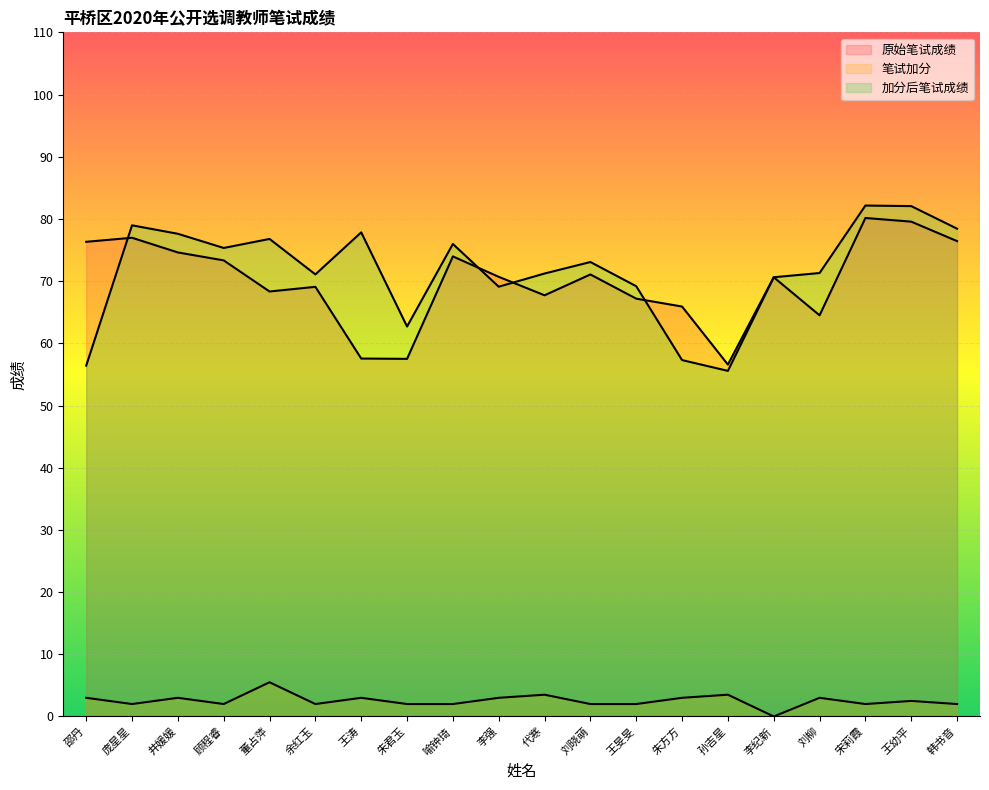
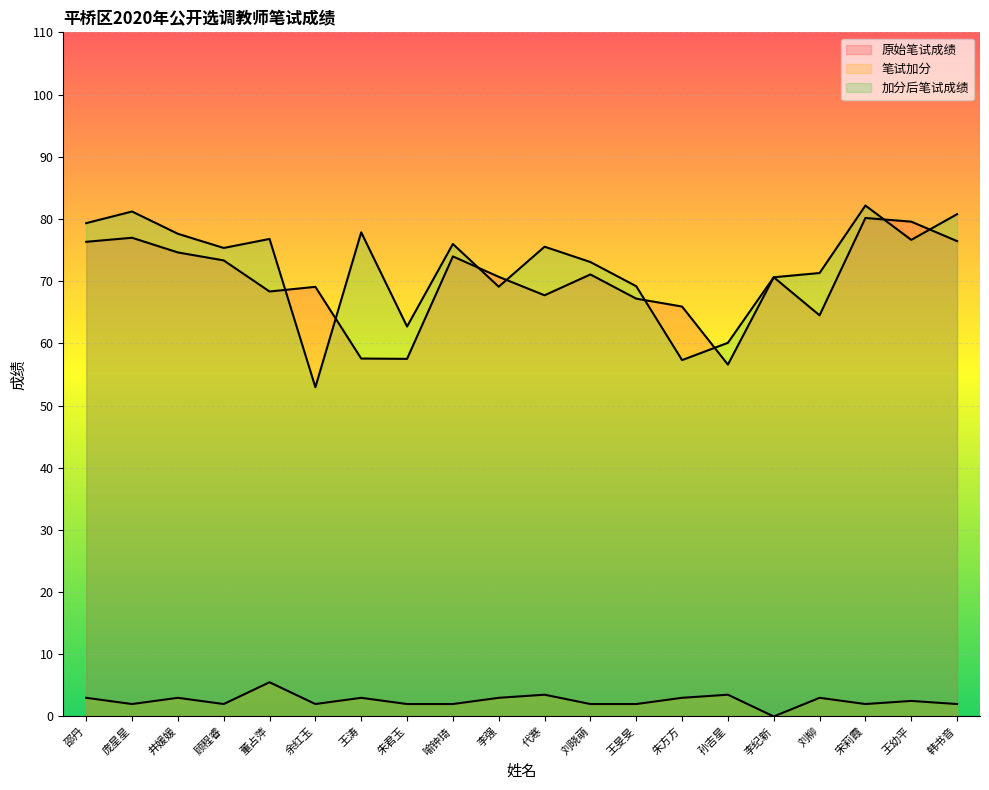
加分后笔试成绩, 邵丹: 56 -> 79
加分后笔试成绩, 庞星星: 79 -> 81
加分后笔试成绩, 余红玉: 71 -> 53
加分后笔试成绩, 代寒: 71 -> 76
加分后笔试成绩, 孙吉星: 56 -> 60
加分后笔试成绩, 王幼平: 82 -> 77
加分后笔试成绩, 韩书音: 78 -> 81
